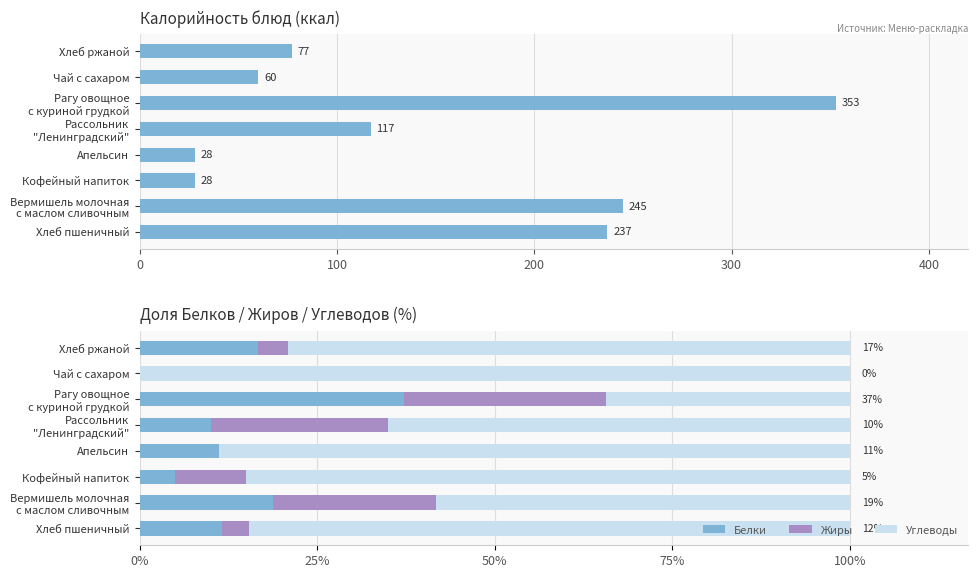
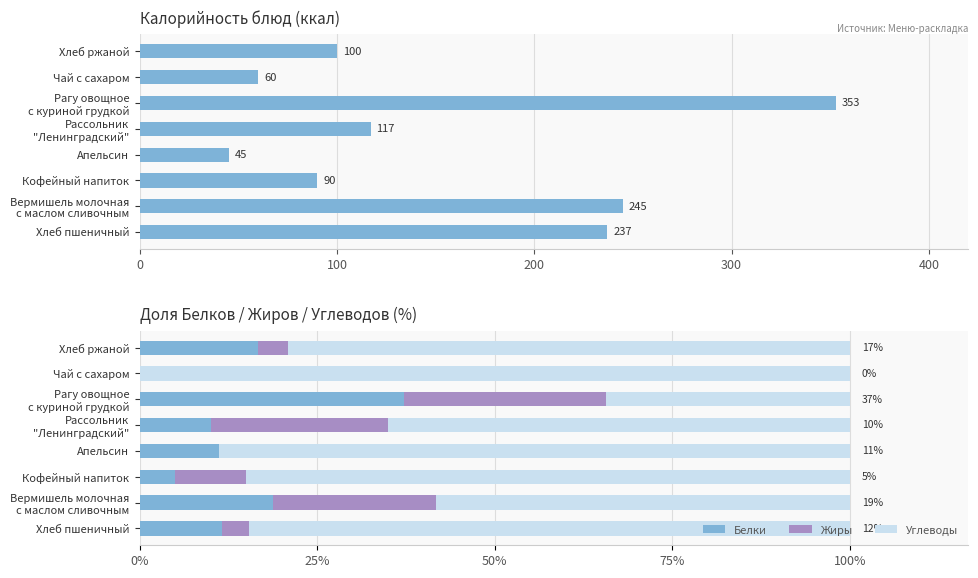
Калорийность блюд (ккал), Хлеб ржаной: 77 -> 100
Калорийность блюд (ккал), Апельсин: 28 -> 45
Калорийность блюд (ккал), Кофейный напиток: 28 -> 90
